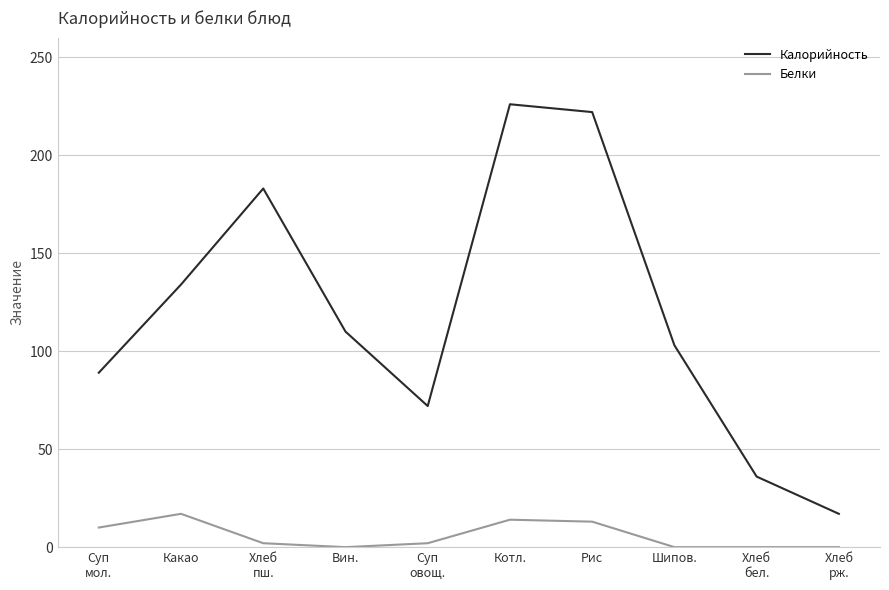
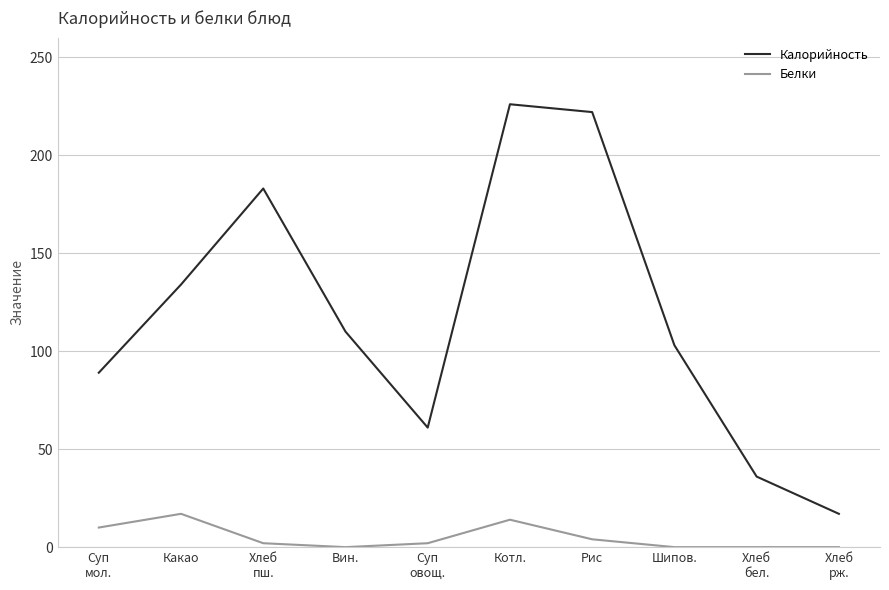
Калорийность, Суп овощ.: 72 -> 61
Белки, Рис: 13 -> 4
